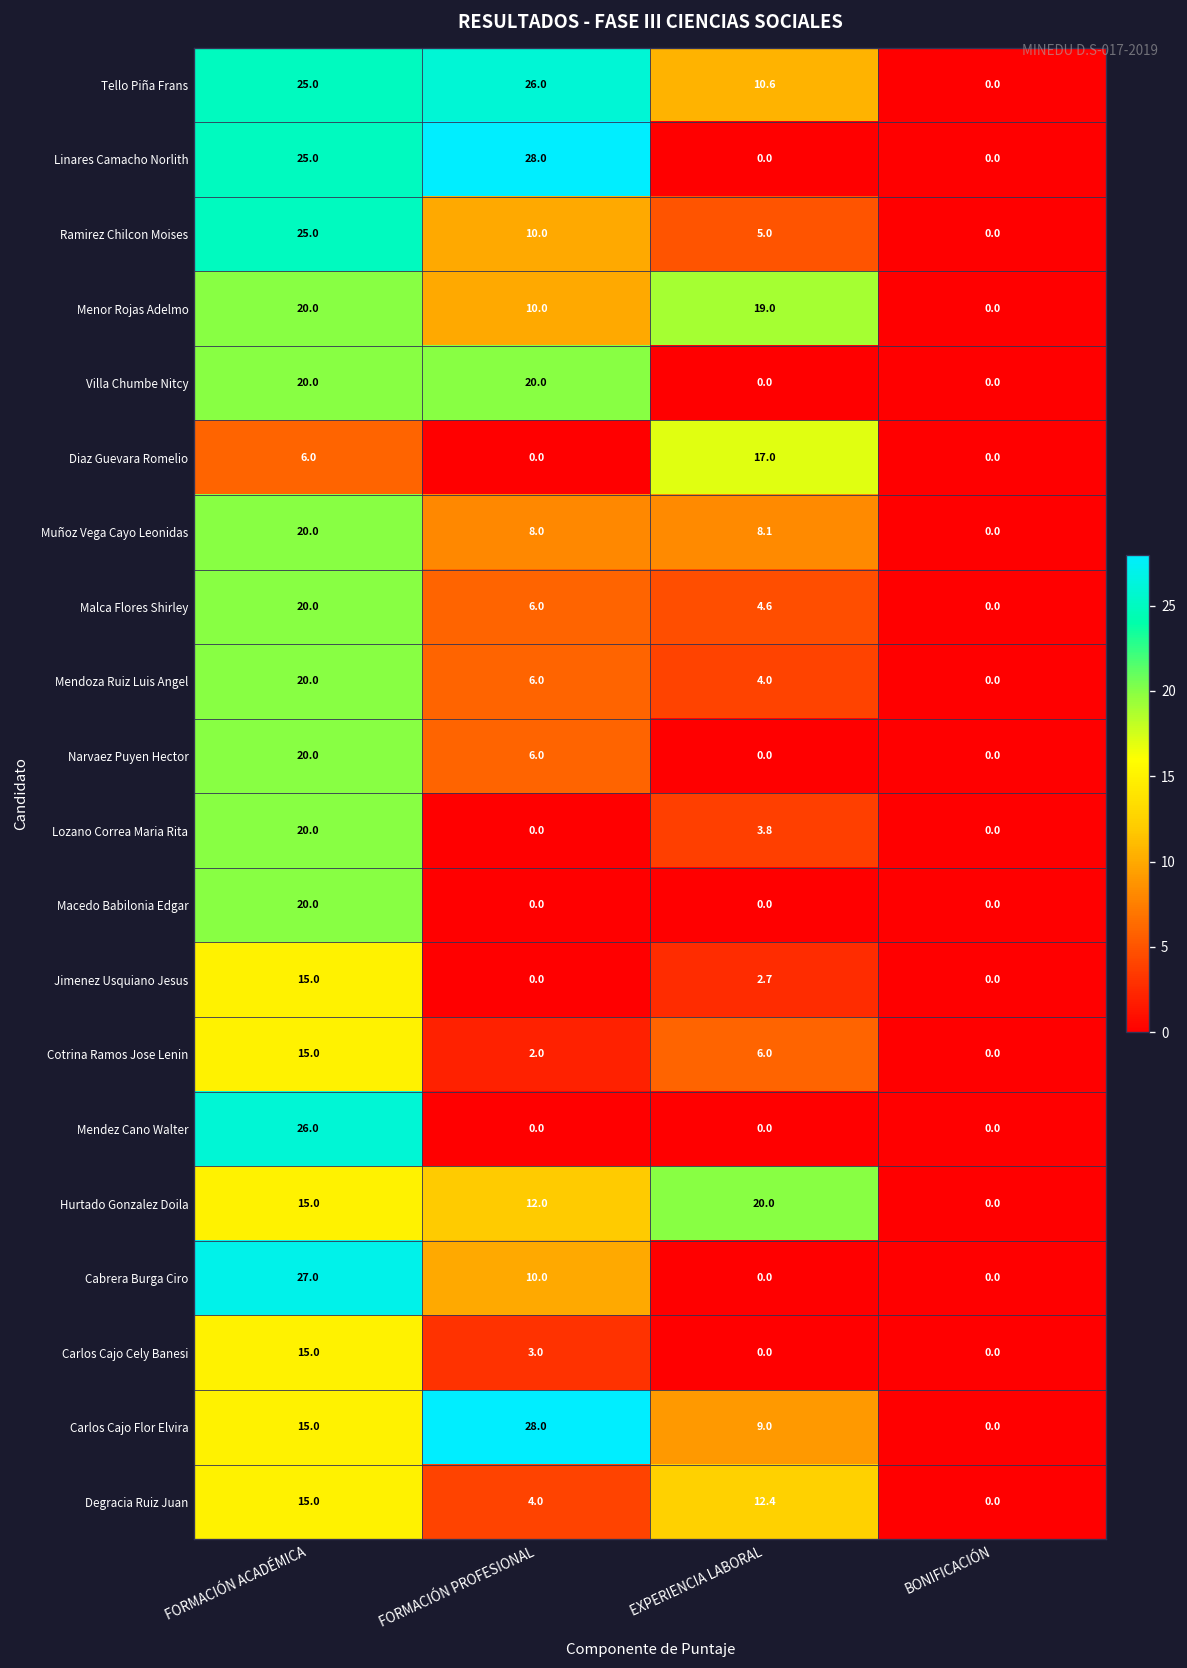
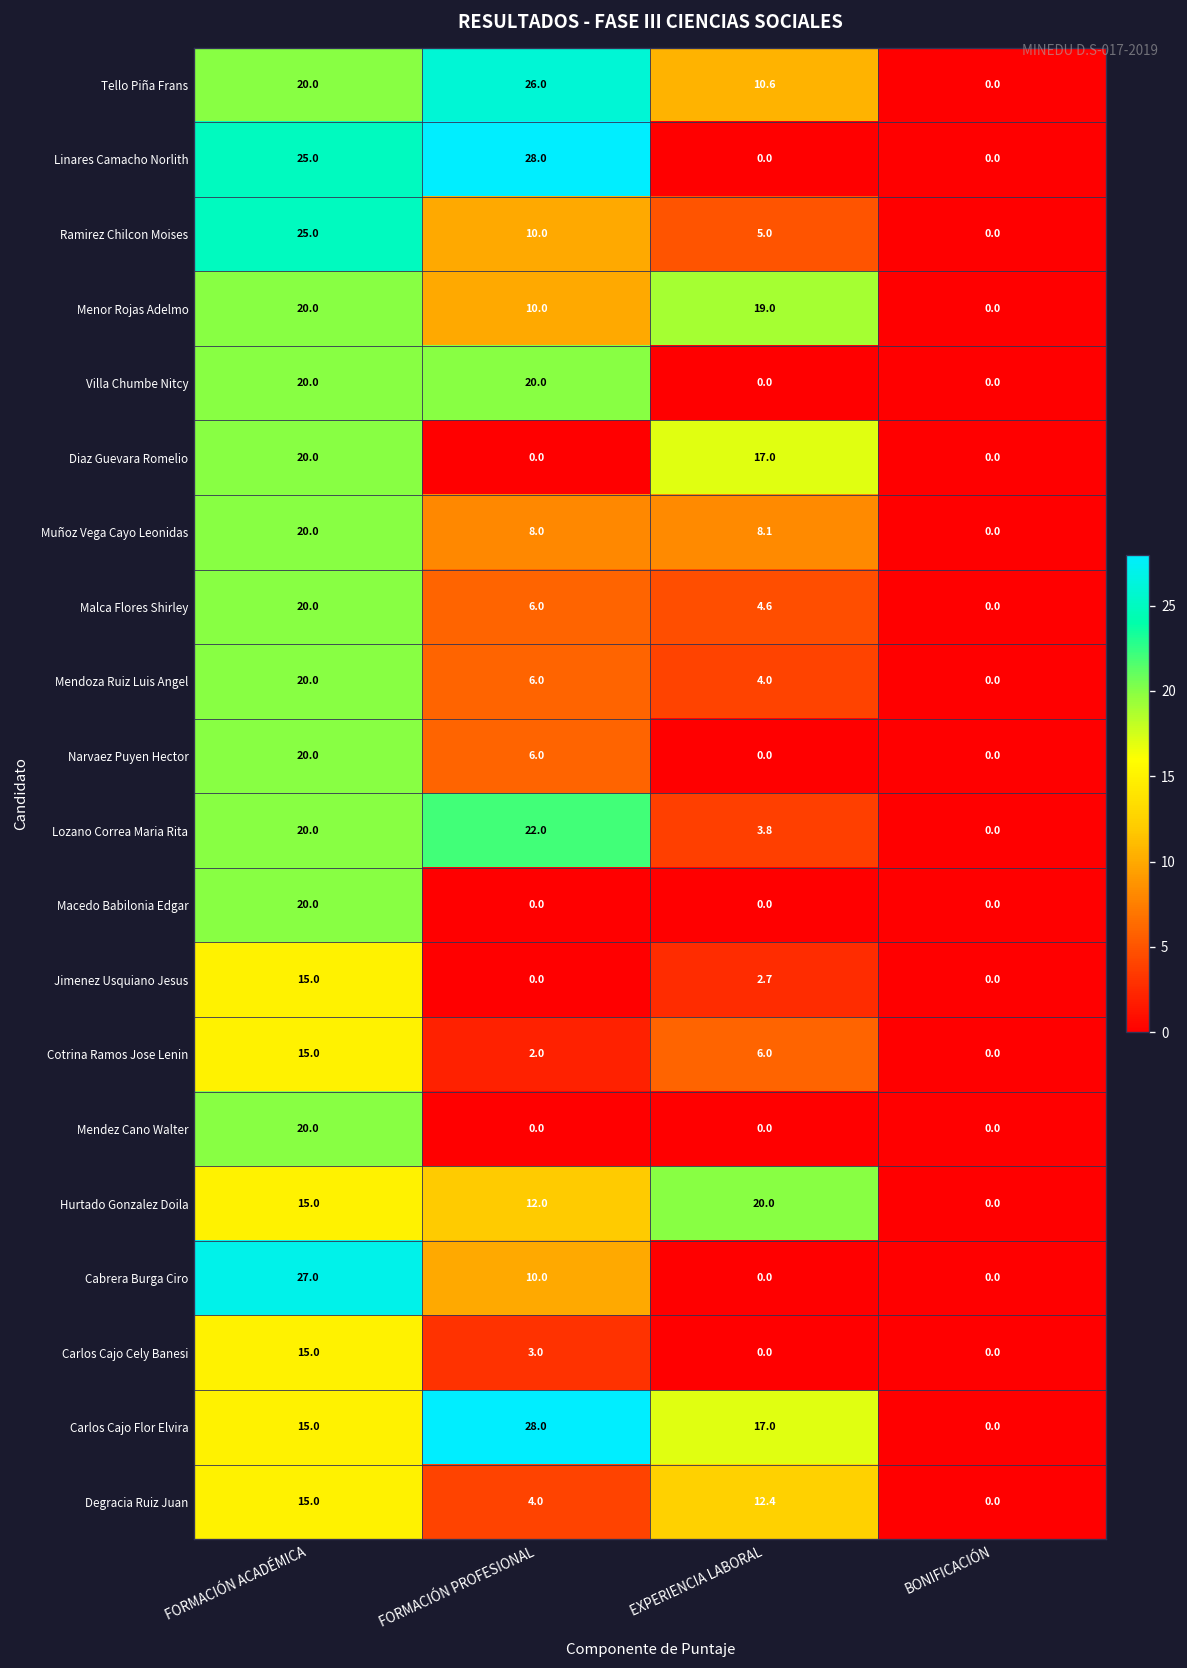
Tello Piña Frans, FORMACIÓN ACADÉMICA: 25.0 -> 20.0
Diaz Guevara Romelio, FORMACIÓN ACADÉMICA: 6.0 -> 20.0
Lozano Correa Maria Rita, FORMACIÓN PROFESIONAL: 0.0 -> 22.0
Mendez Cano Walter, FORMACIÓN ACADÉMICA: 26.0 -> 20.0
Carlos Cajo Flor Elvira, EXPERIENCIA LABORAL: 9.0 -> 17.0
